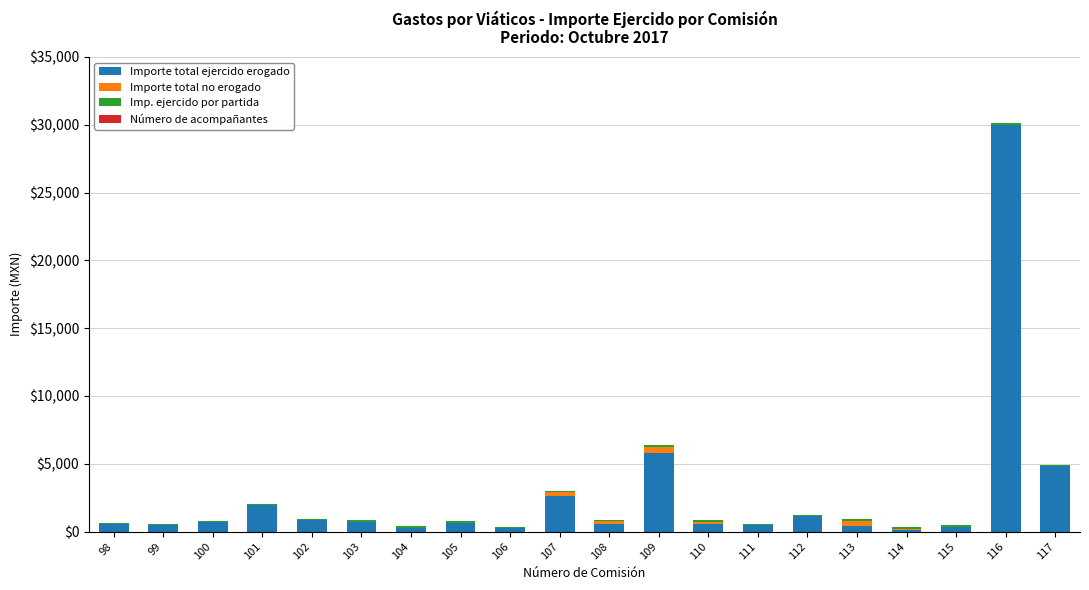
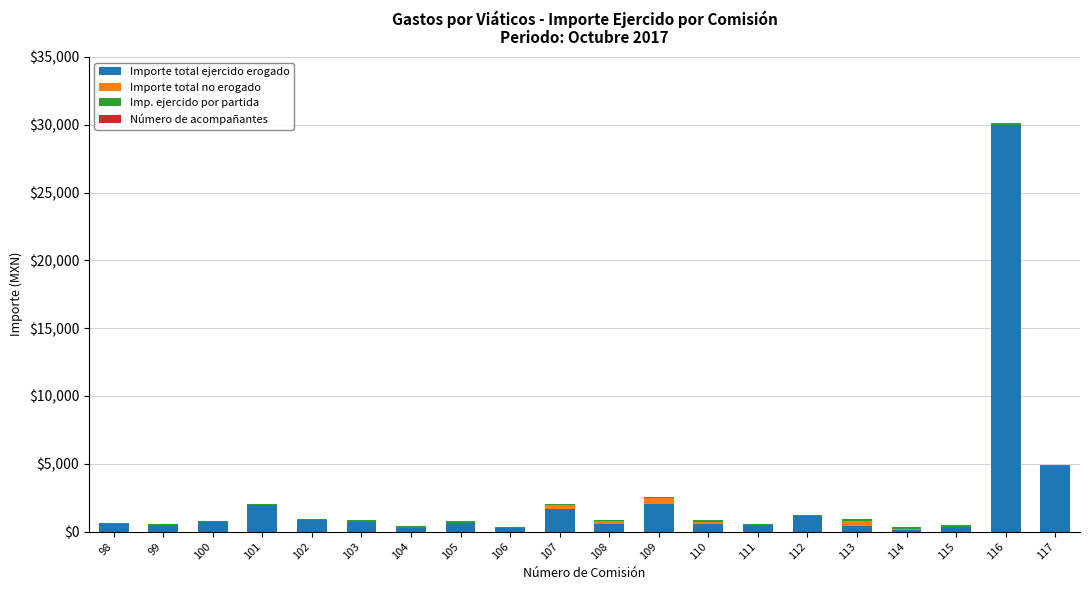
Importe total ejercido erogado, 107: $2,600 -> $1,600
Importe total ejercido erogado, 109: $5,800 -> $2,000
